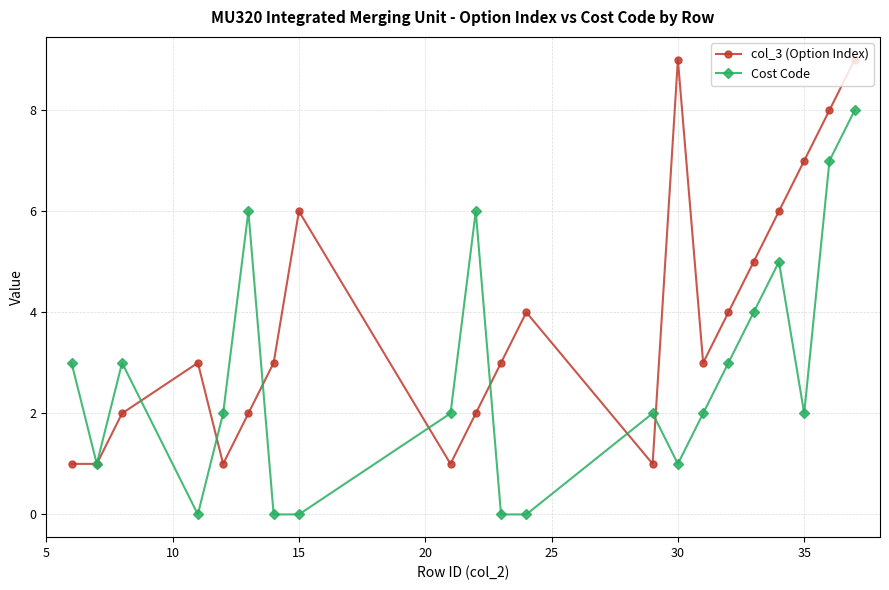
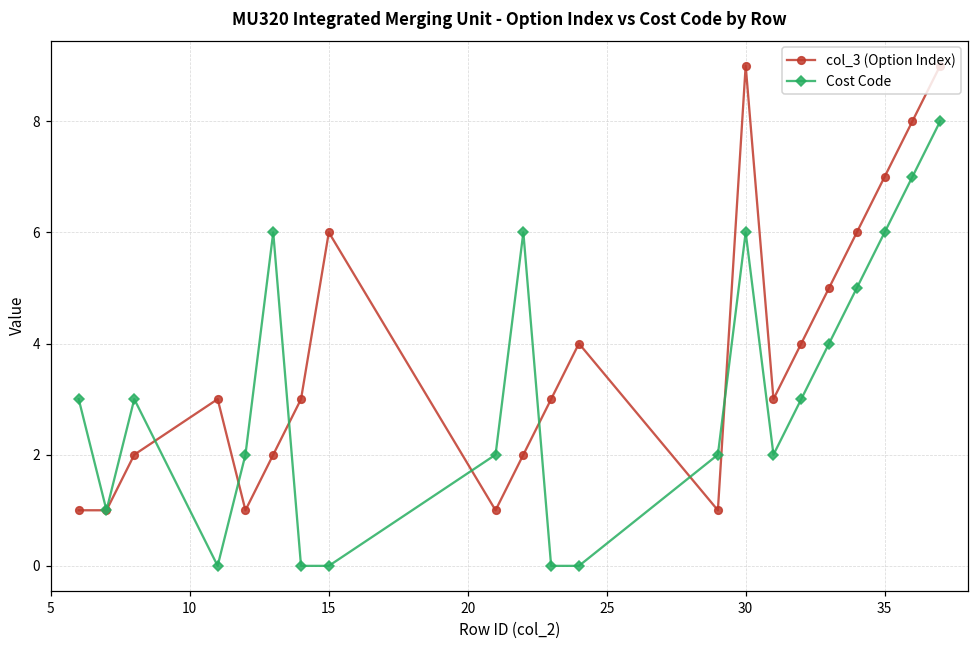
Cost Code, 30: 1 -> 6
Cost Code, 35: 2 -> 6
